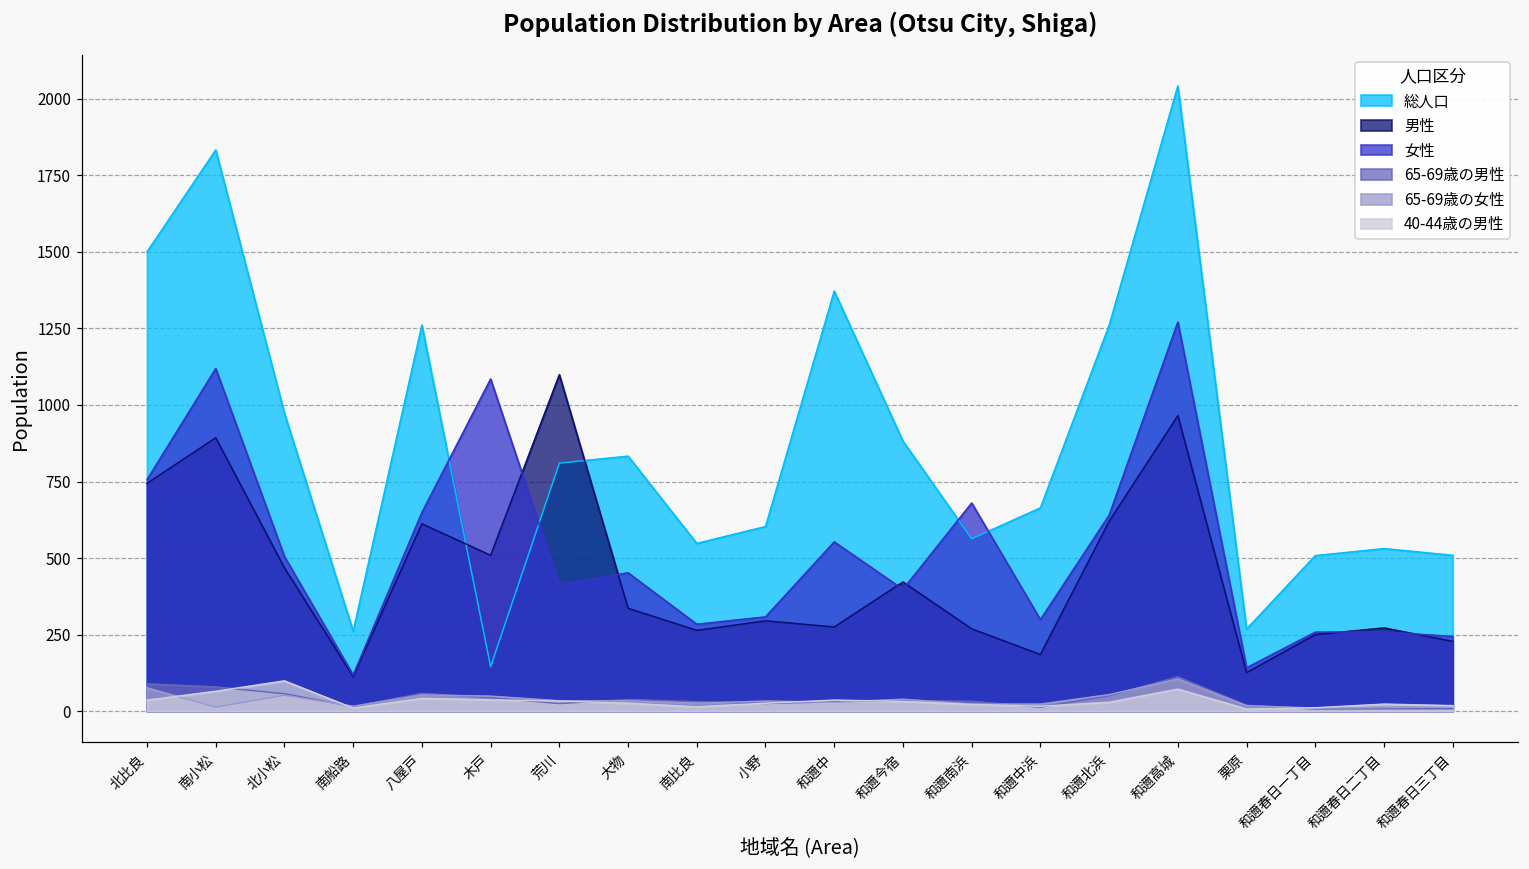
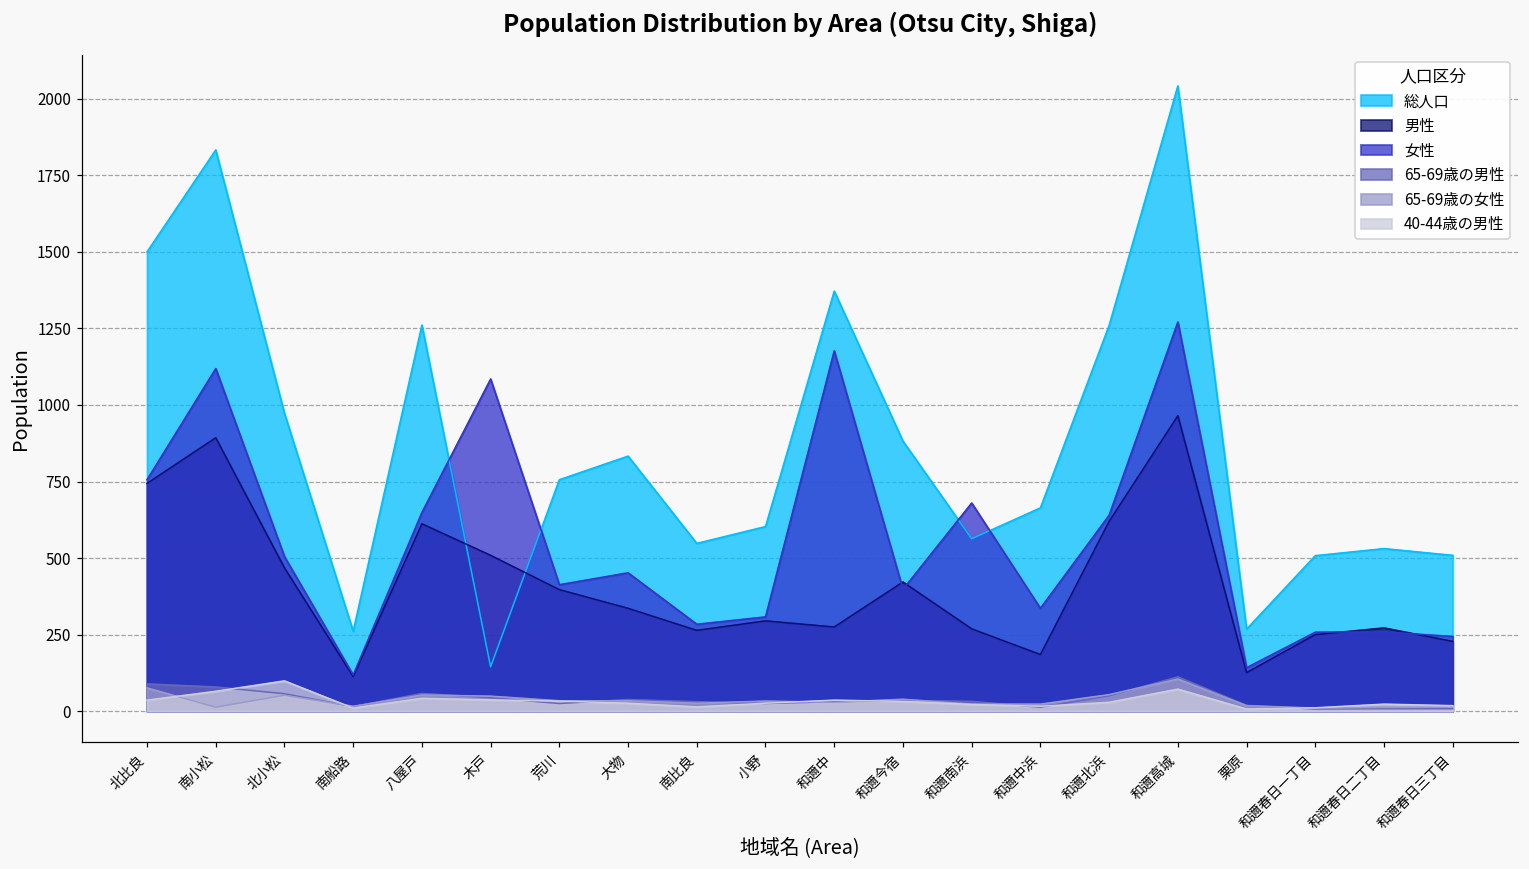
総人口, 荒川: 810 -> 760
男性, 荒川: 1100 -> 400
女性, 和邇中: 550 -> 1180
女性, 和邇中浜: 300 -> 340
